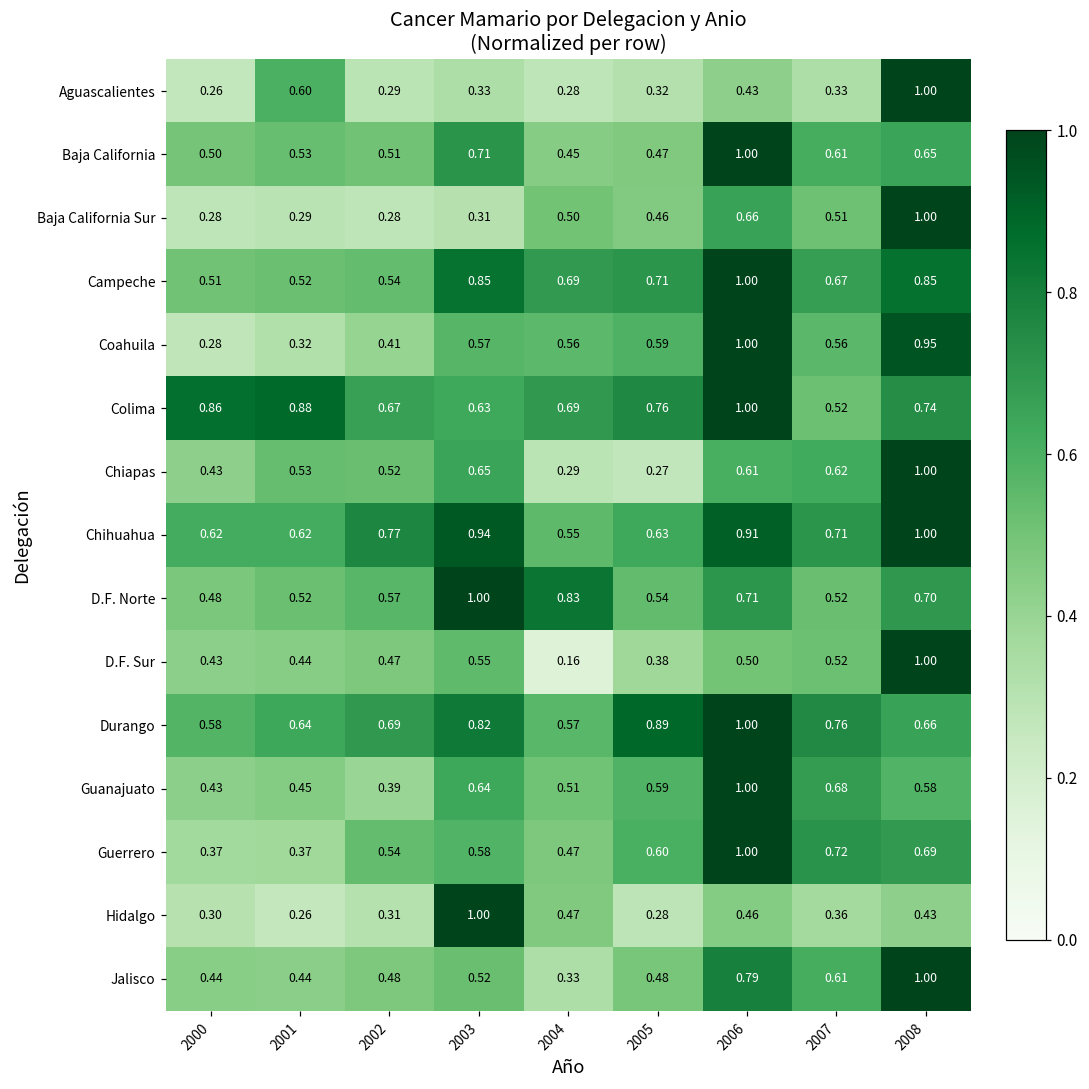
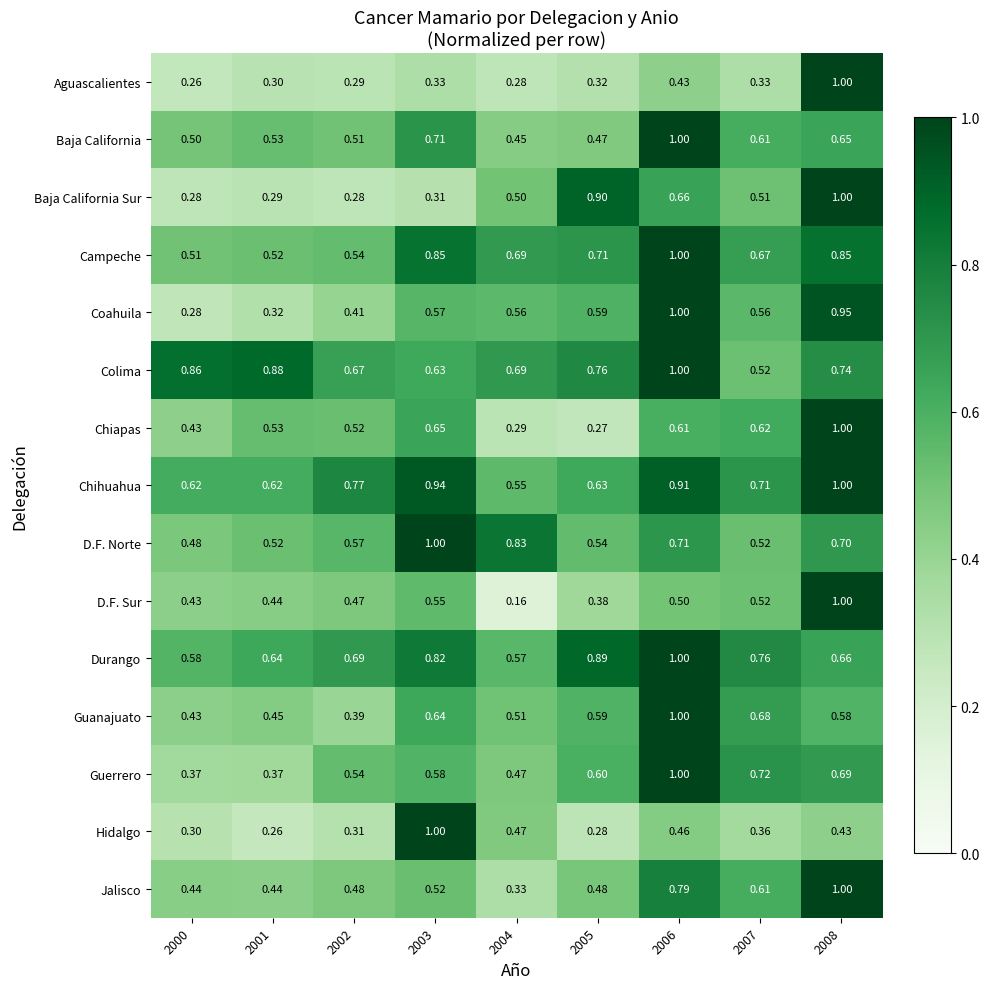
Aguascalientes, 2001: 0.60 -> 0.30
Baja California Sur, 2005: 0.46 -> 0.90
